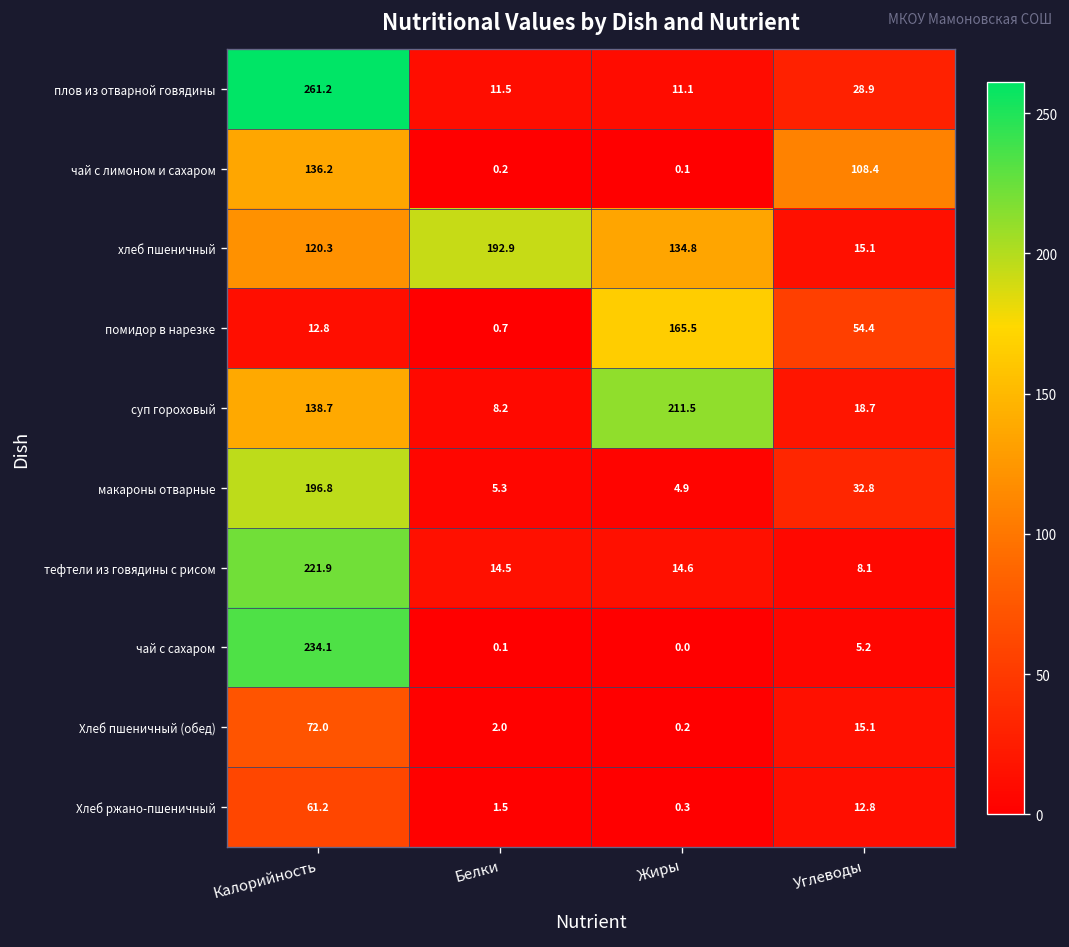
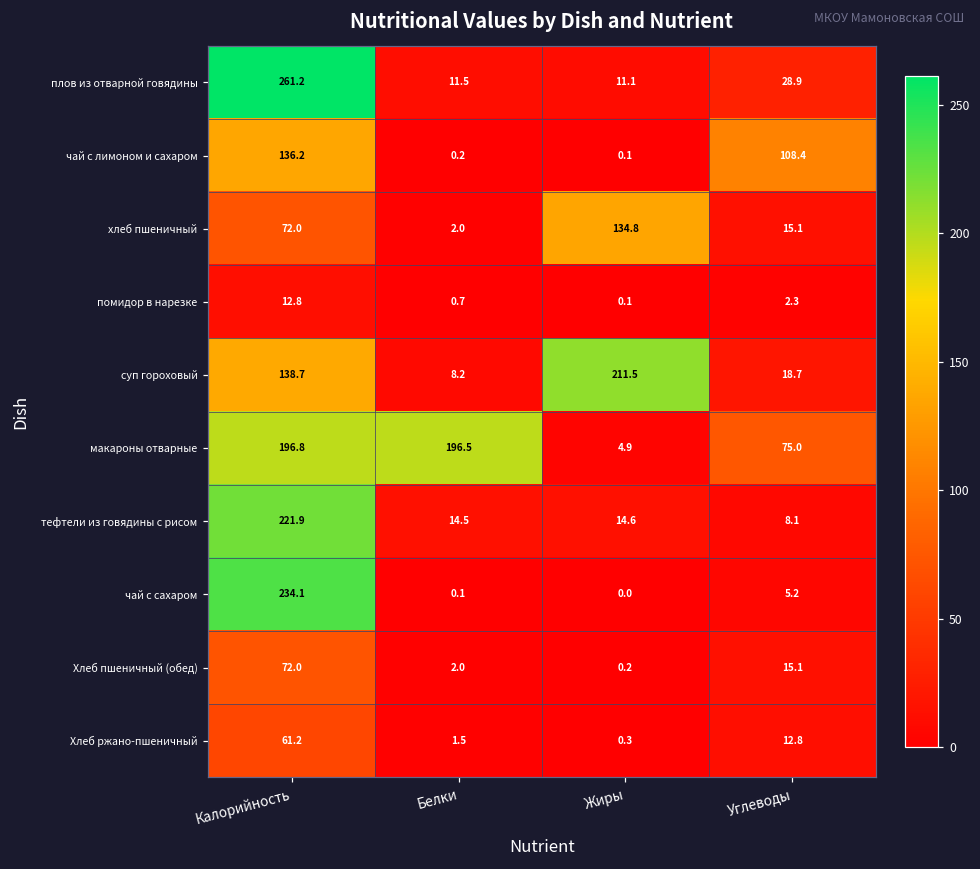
хлеб пшеничный, Калорийность: 120.3 -> 72.0
хлеб пшеничный, Белки: 192.9 -> 2.0
помидор в нарезке, Жиры: 165.5 -> 0.1
помидор в нарезке, Углеводы: 54.4 -> 2.3
макароны отварные, Белки: 5.3 -> 196.5
макароны отварные, Углеводы: 32.8 -> 75.0
